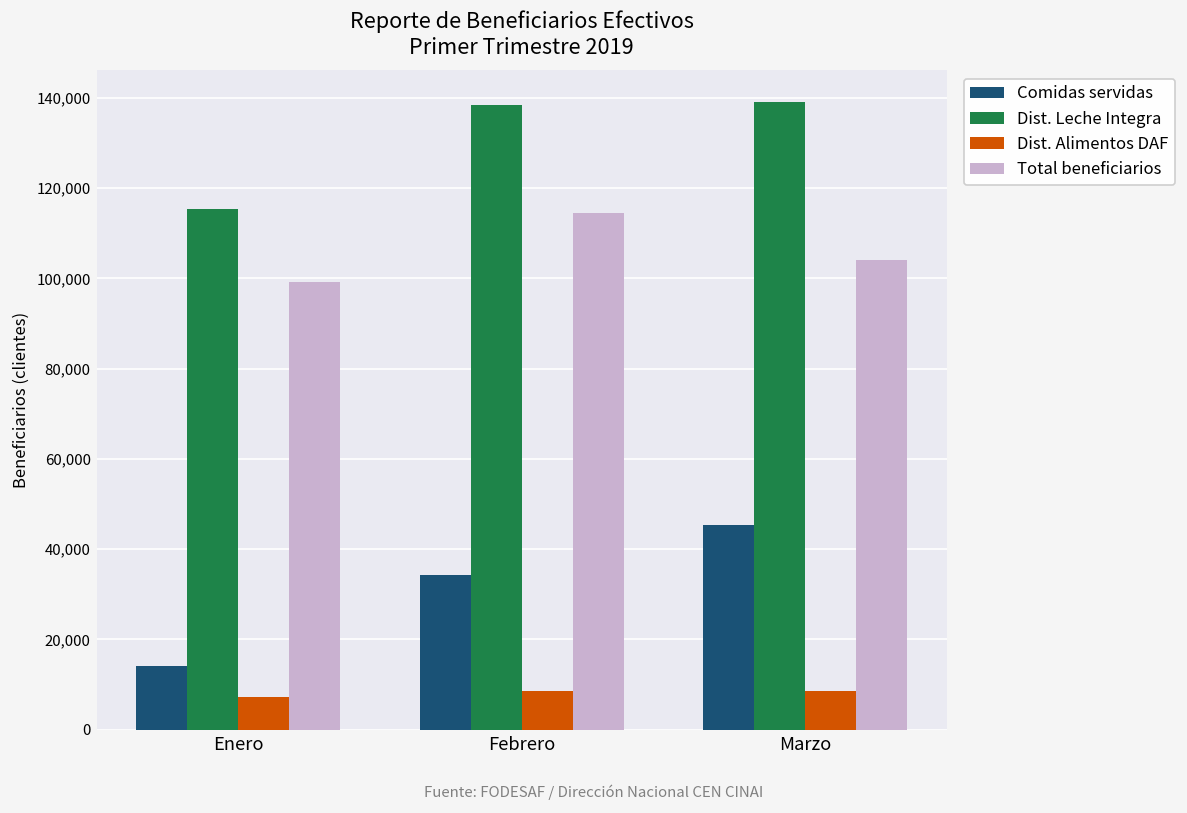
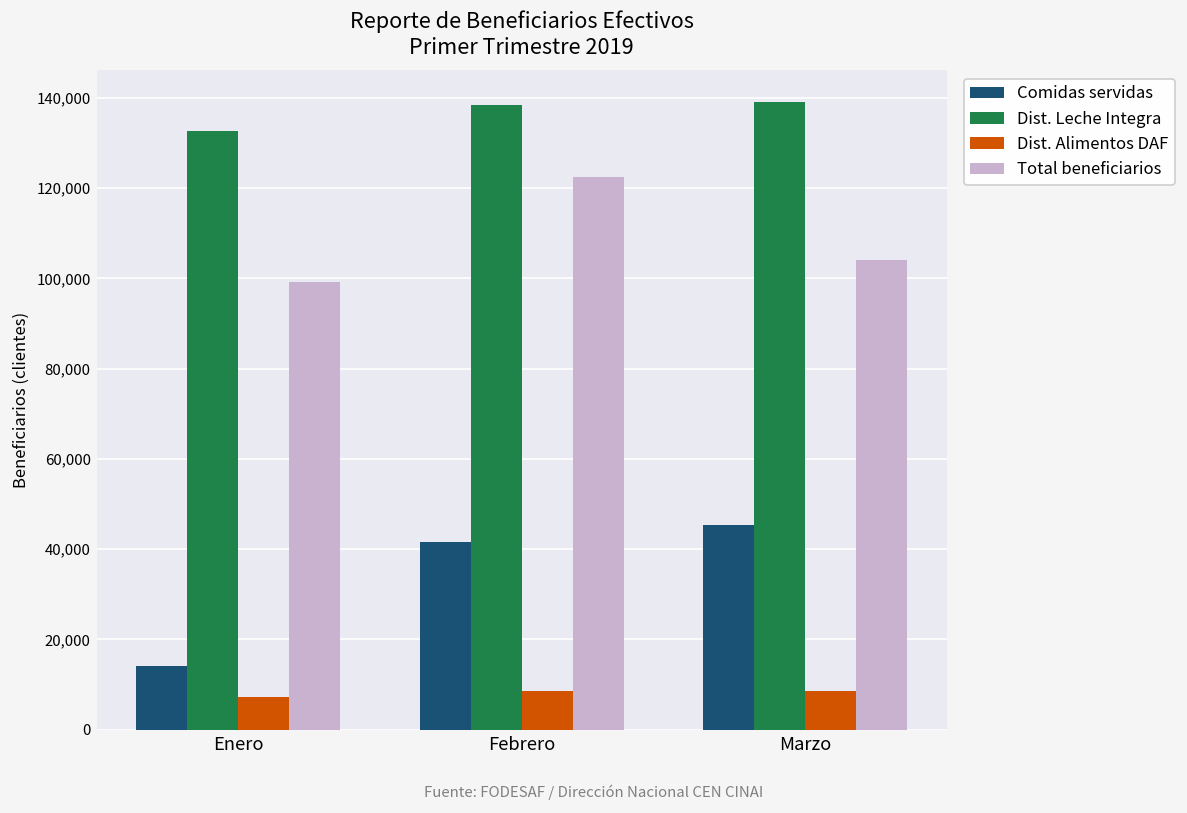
Dist. Leche Integra, Enero: 115,000 -> 133,000
Comidas servidas, Febrero: 34,000 -> 42,000
Total beneficiarios, Febrero: 114,000 -> 122,000
